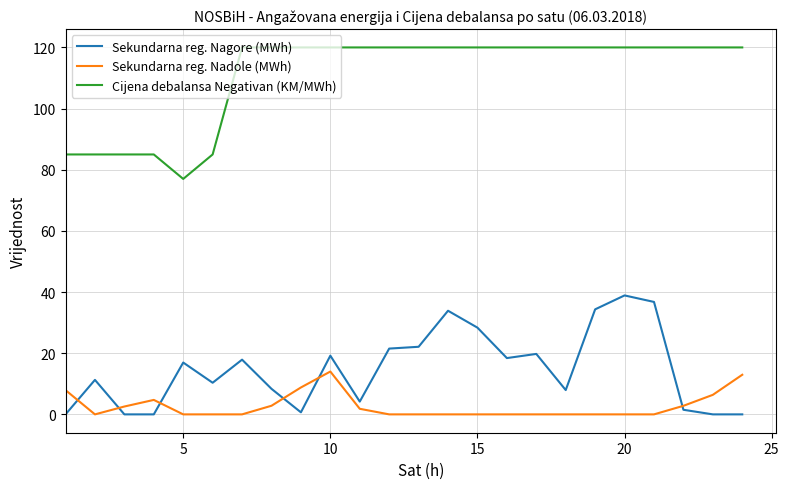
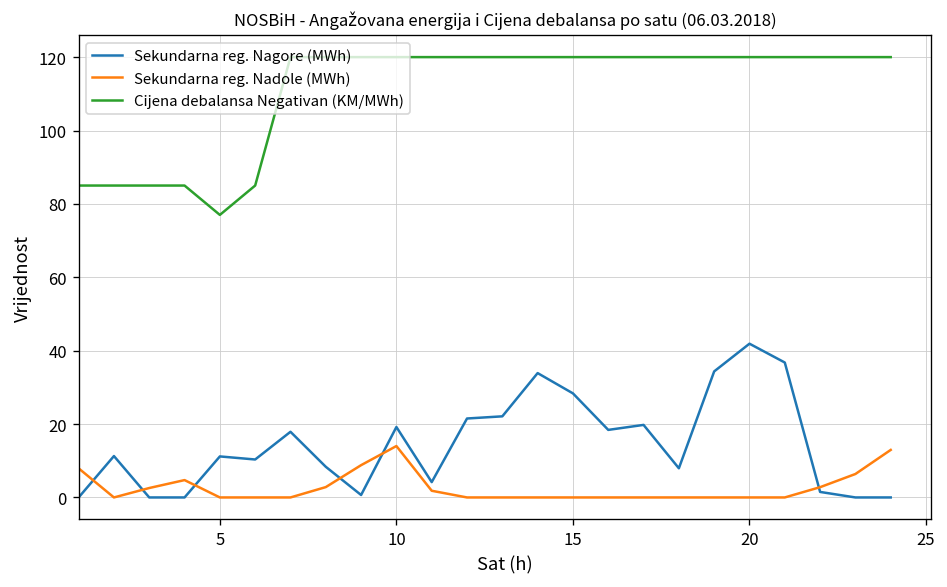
Sekundarna reg. Nagore (MWh), 5: 17 -> 11
Sekundarna reg. Nagore (MWh), 20: 39 -> 42
